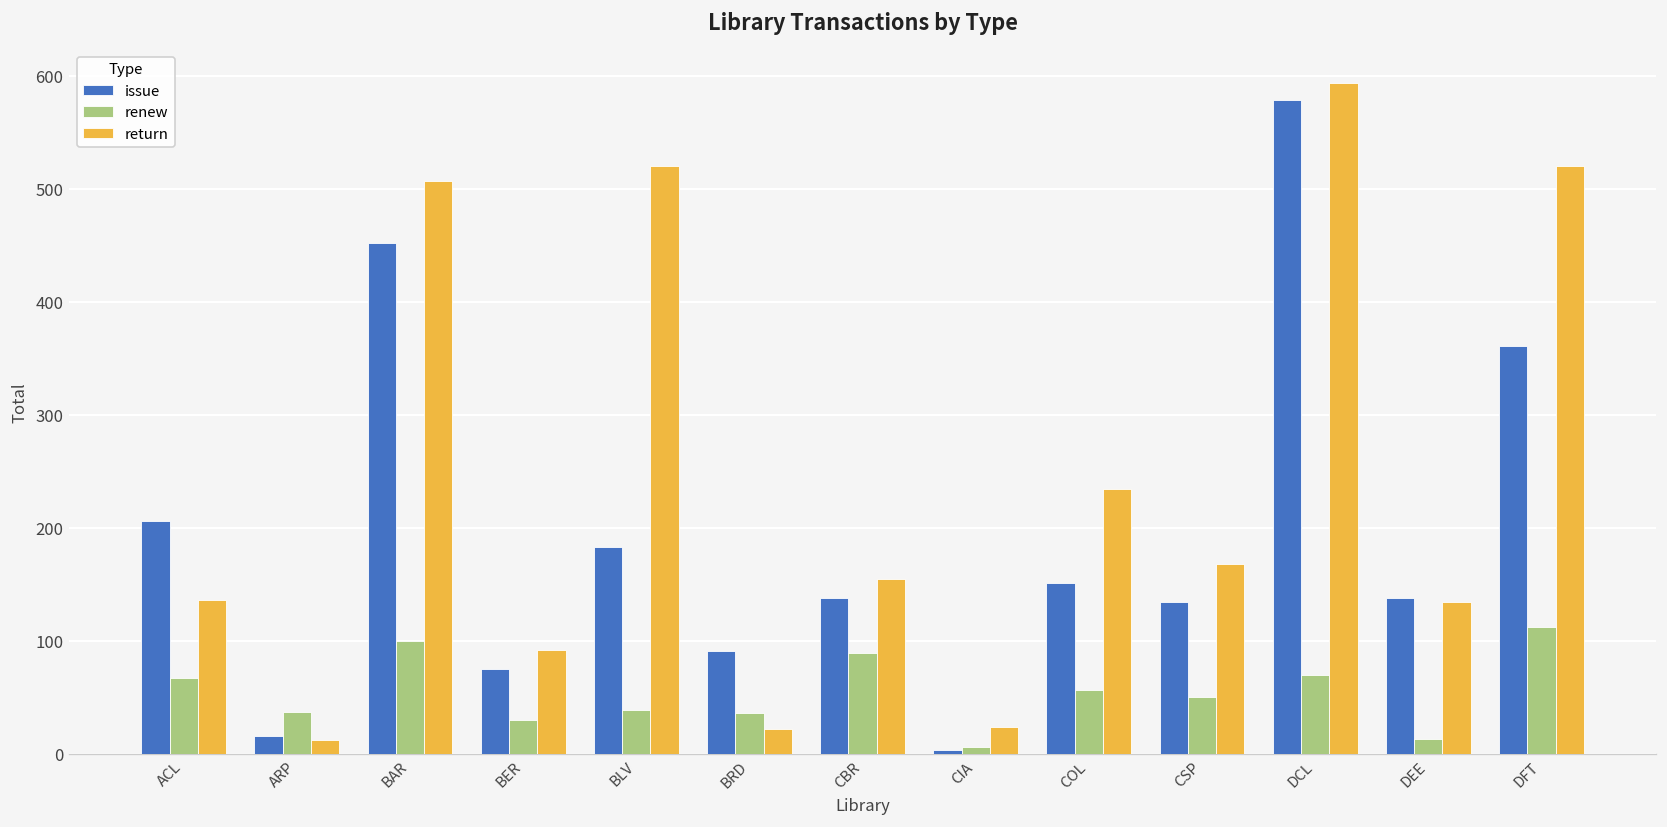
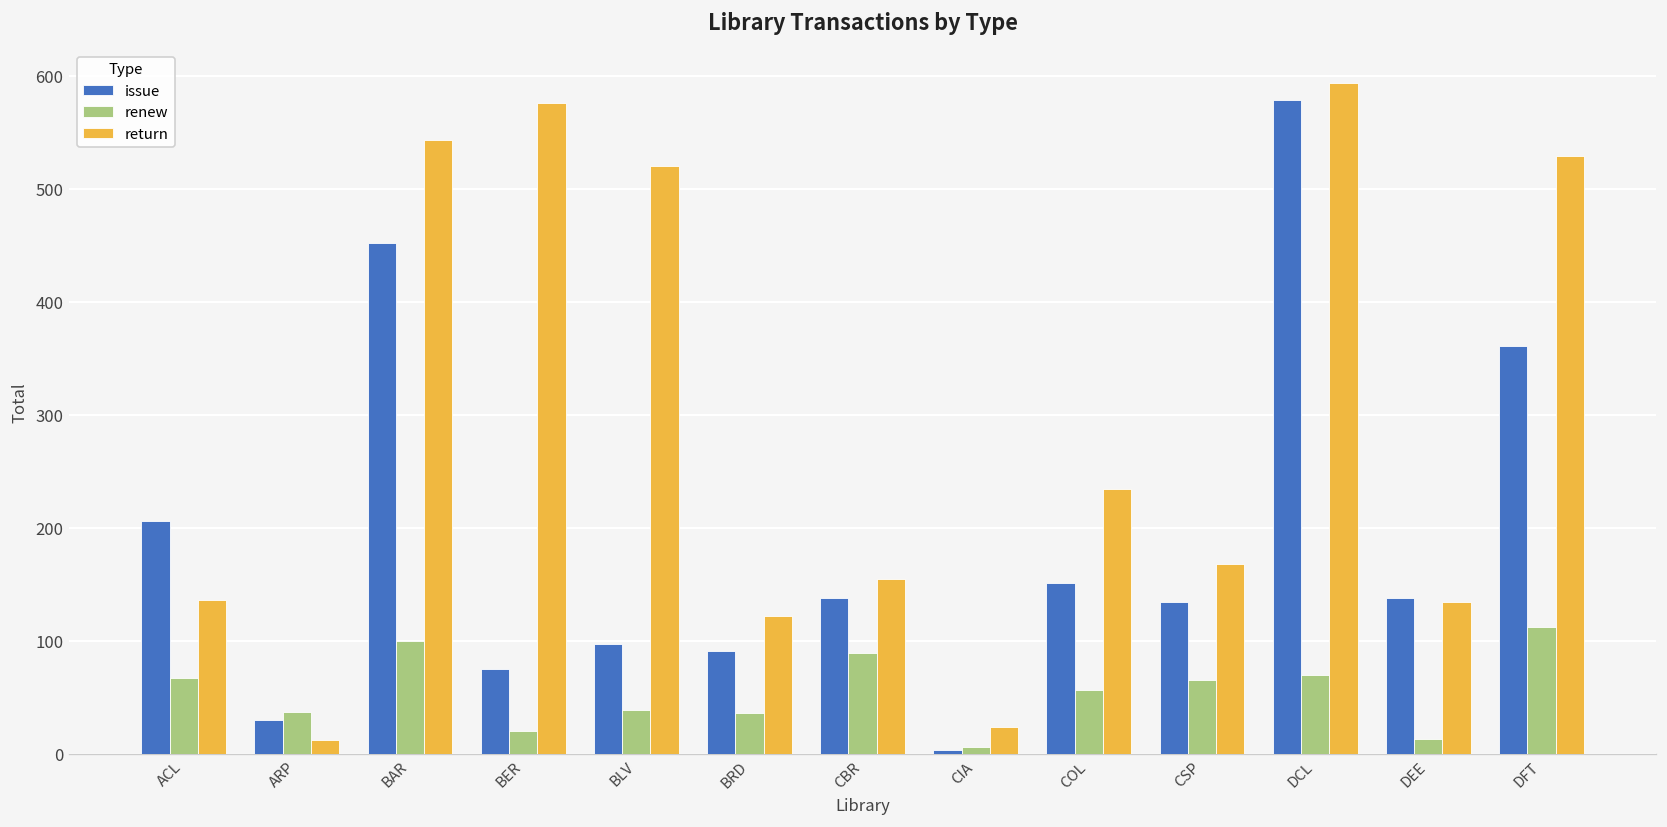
issue, ARP: 20 -> 30
return, BAR: 510 -> 540
renew, BER: 30 -> 20
return, BER: 90 -> 580
issue, BLV: 180 -> 100
return, BRD: 20 -> 120
renew, CSP: 50 -> 70
return, DFT: 520 -> 530
